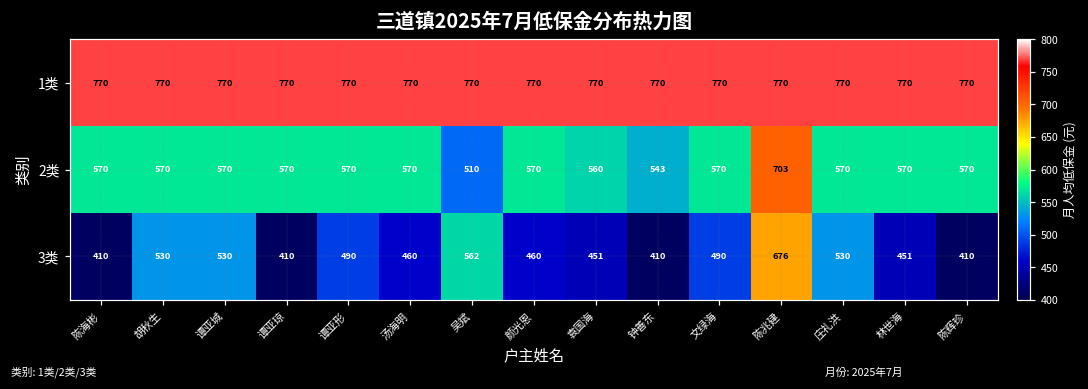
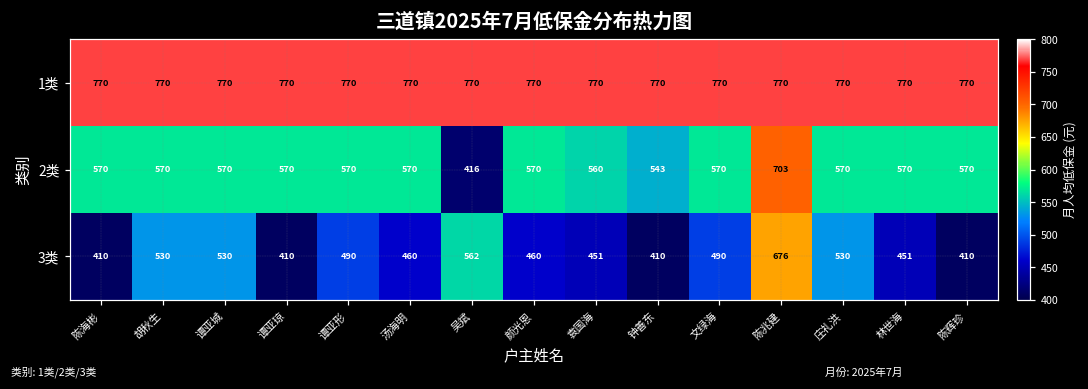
2类, 吴斌: 510 -> 416
